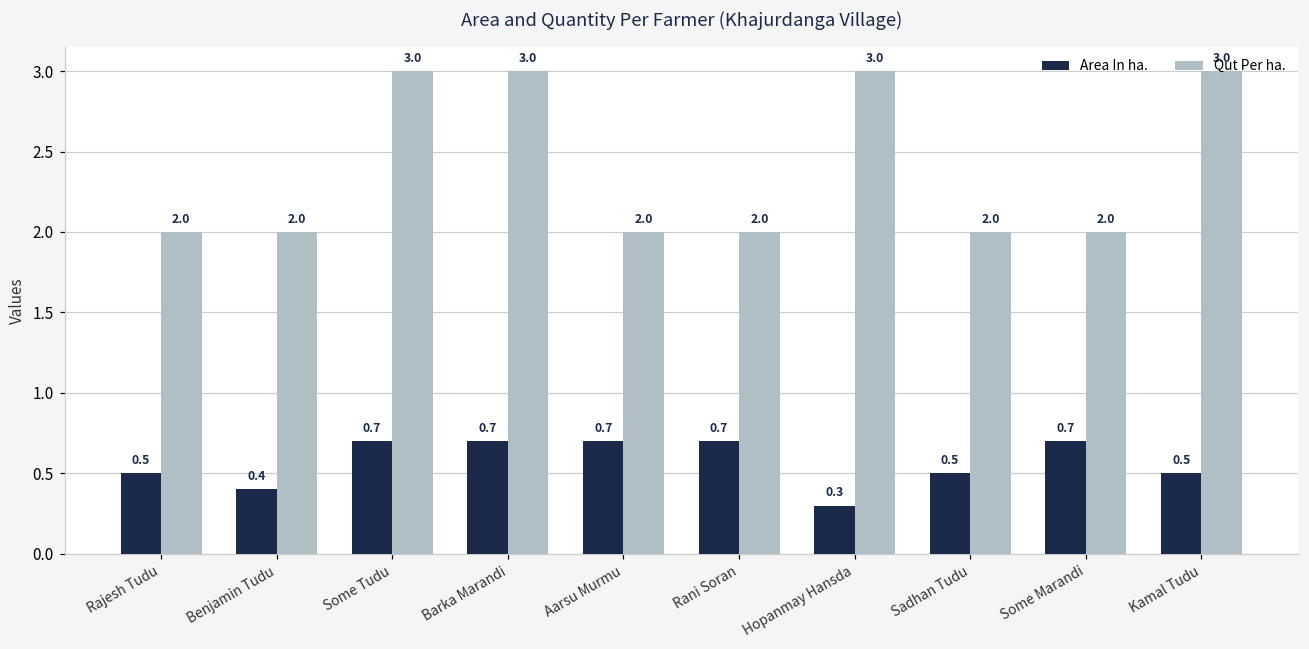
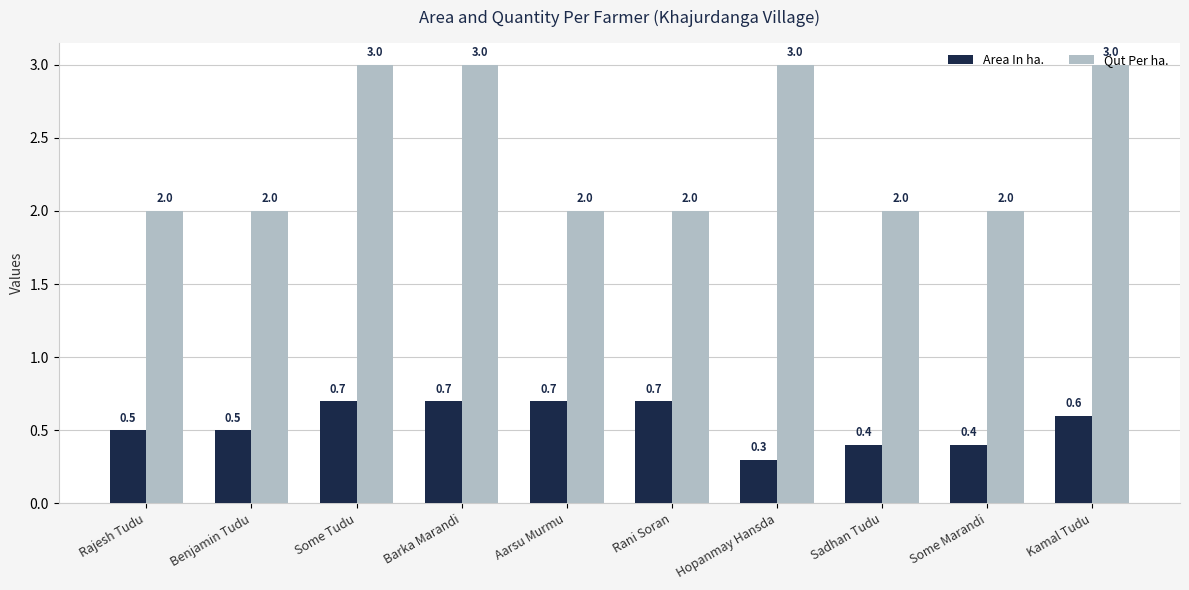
Area In ha., Benjamin Tudu: 0.4 -> 0.5
Area In ha., Sadhan Tudu: 0.5 -> 0.4
Area In ha., Some Marandi: 0.7 -> 0.4
Area In ha., Kamal Tudu: 0.5 -> 0.6
